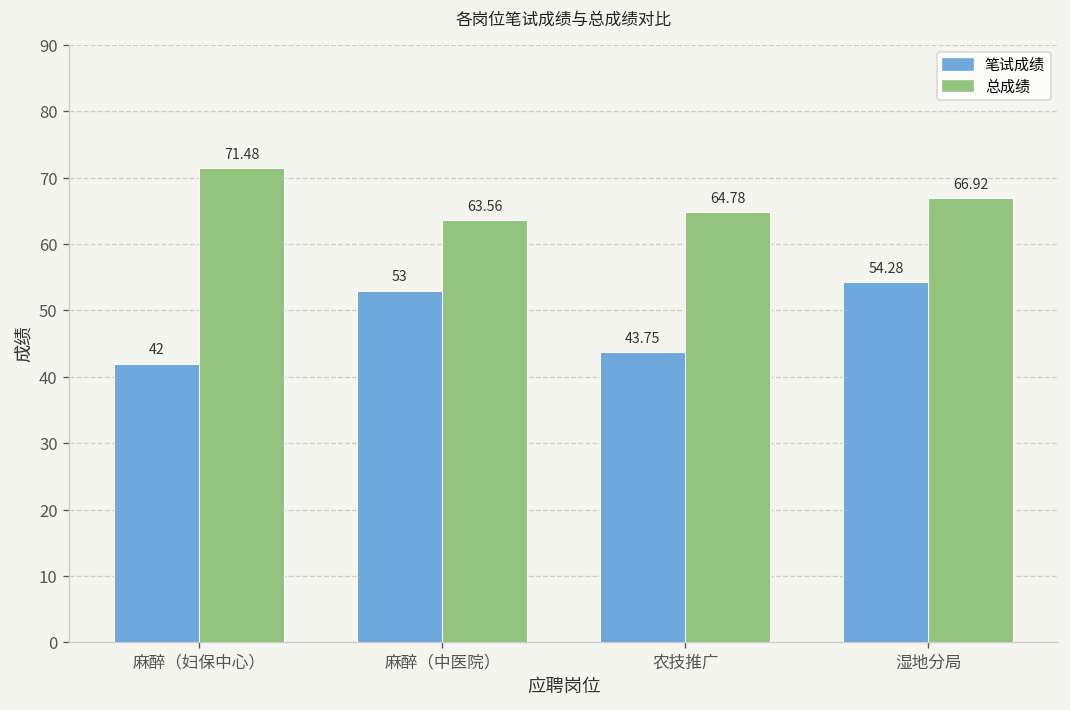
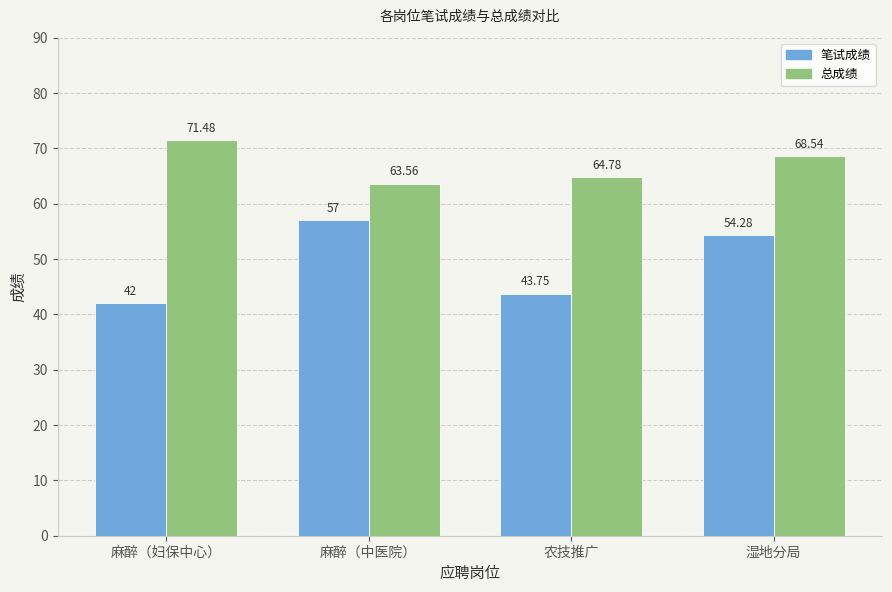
笔试成绩, 麻醉（中医院）: 53 -> 57
总成绩, 湿地分局: 66.92 -> 68.54
